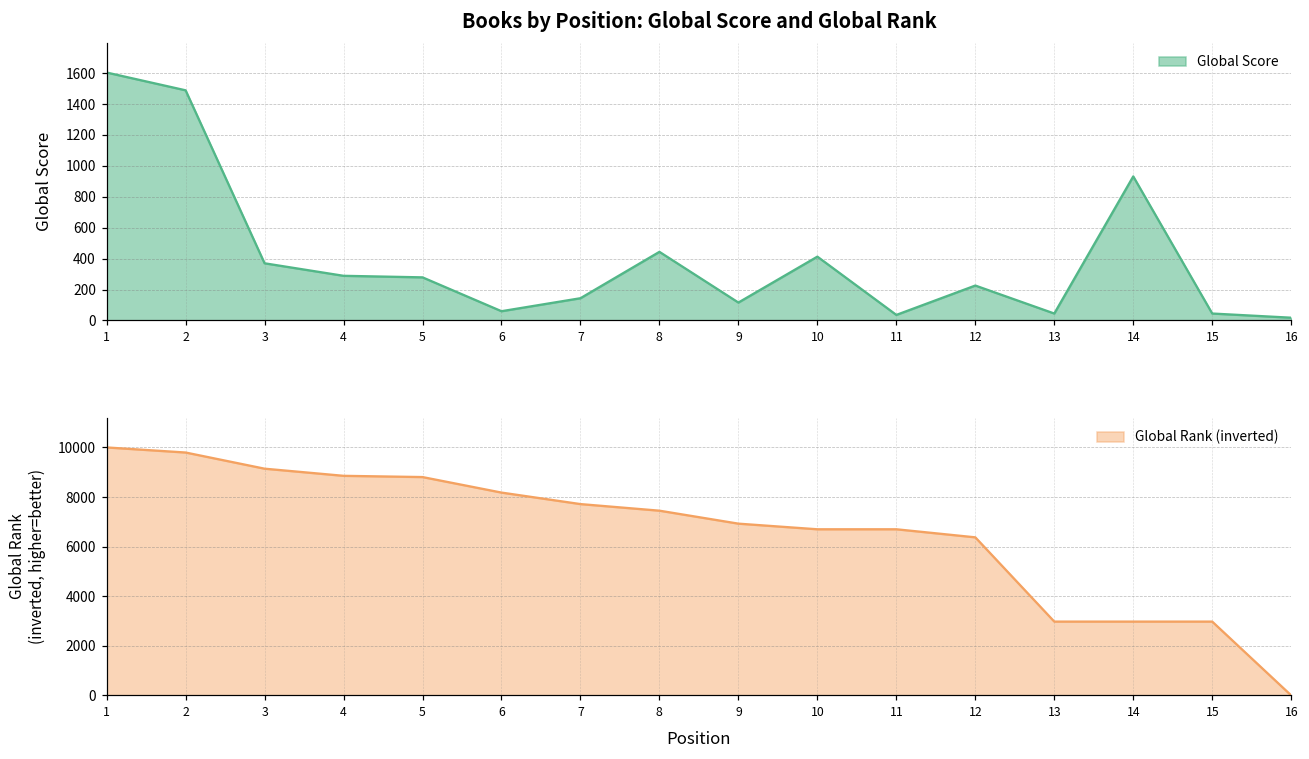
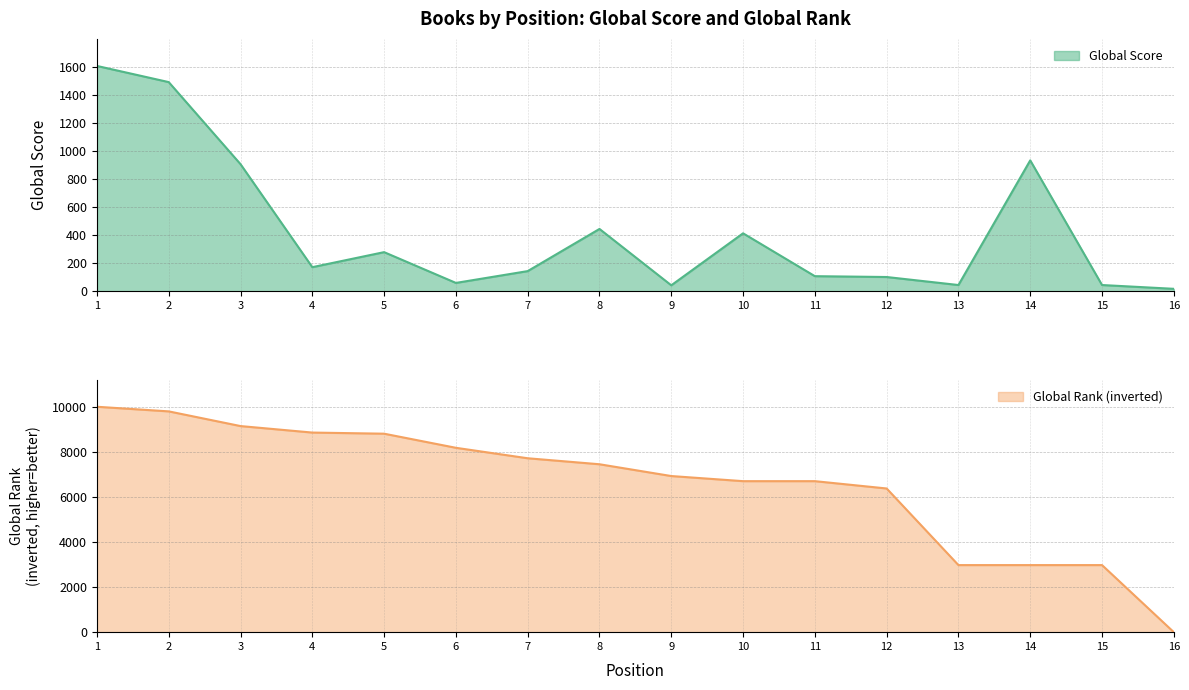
Books by Position: Global Score and Global Rank, 3: 370 -> 910
Books by Position: Global Score and Global Rank, 4: 290 -> 170
Books by Position: Global Score and Global Rank, 9: 120 -> 40
Books by Position: Global Score and Global Rank, 11: 40 -> 110
Books by Position: Global Score and Global Rank, 12: 230 -> 100
